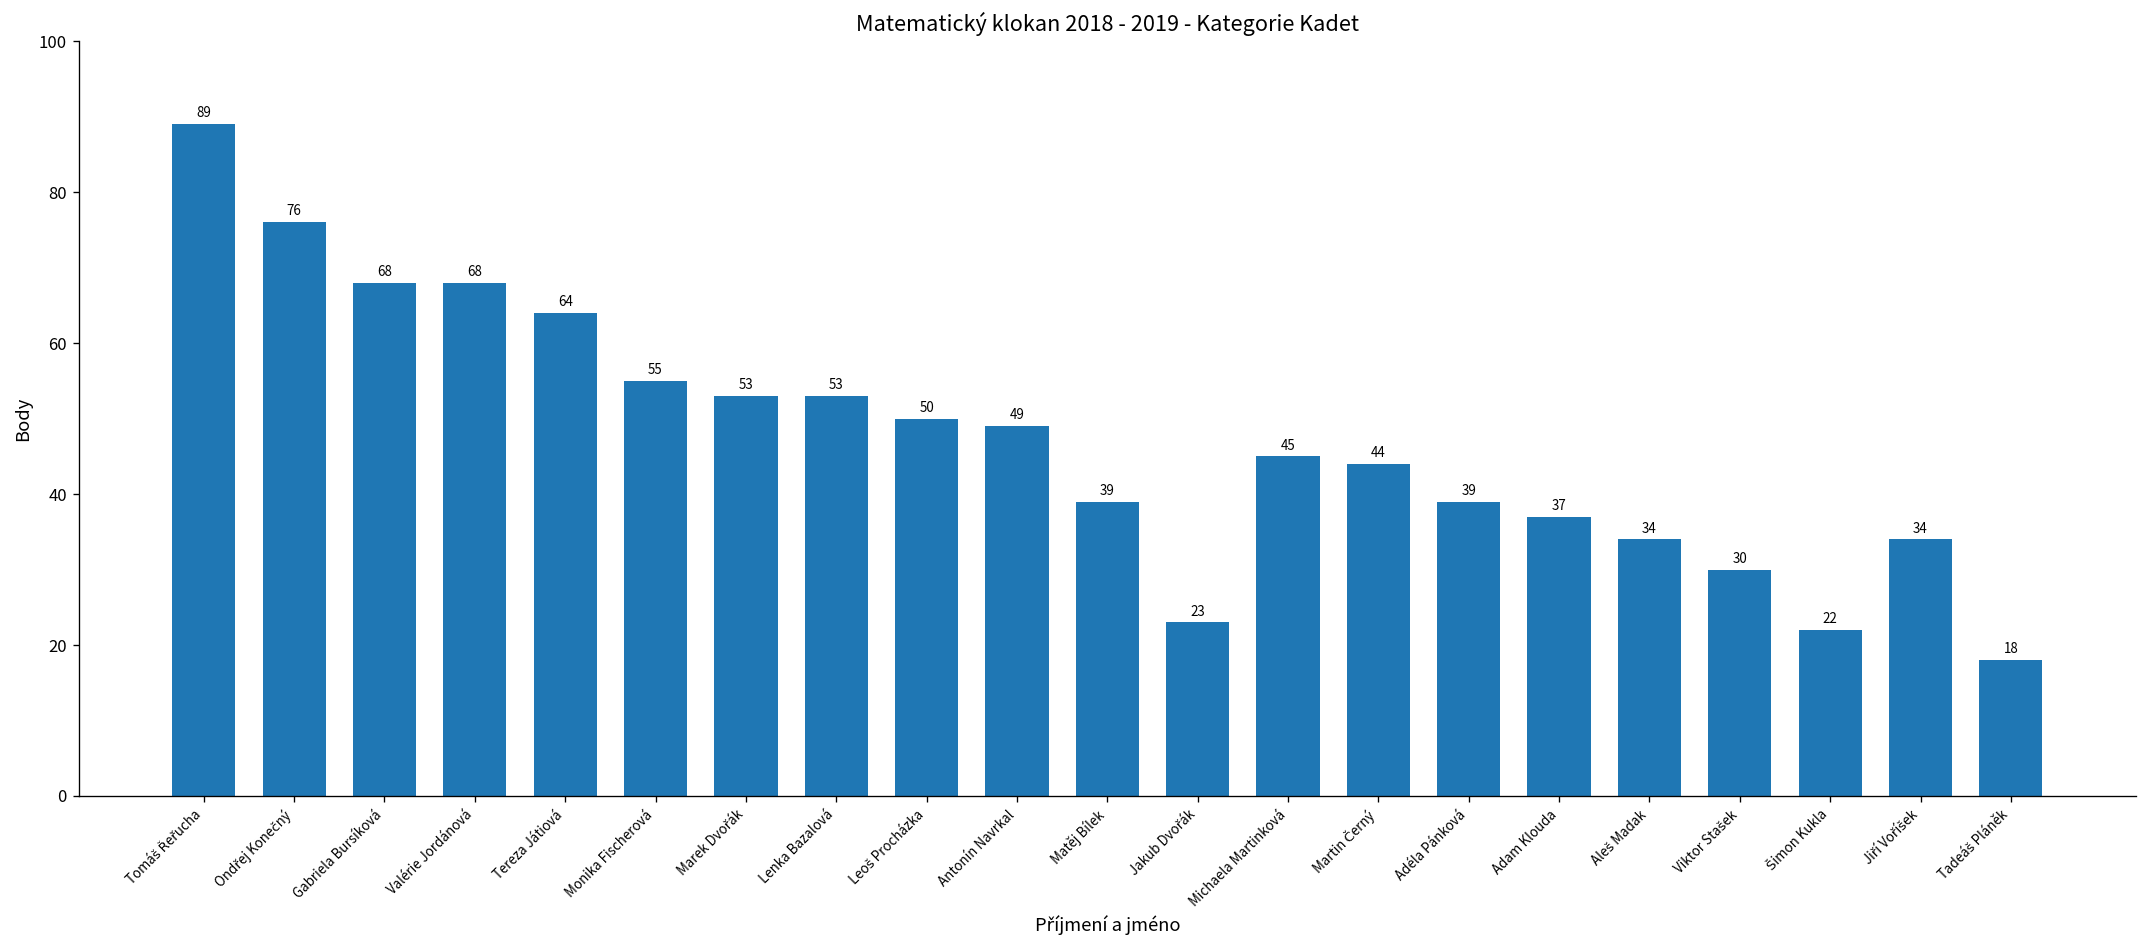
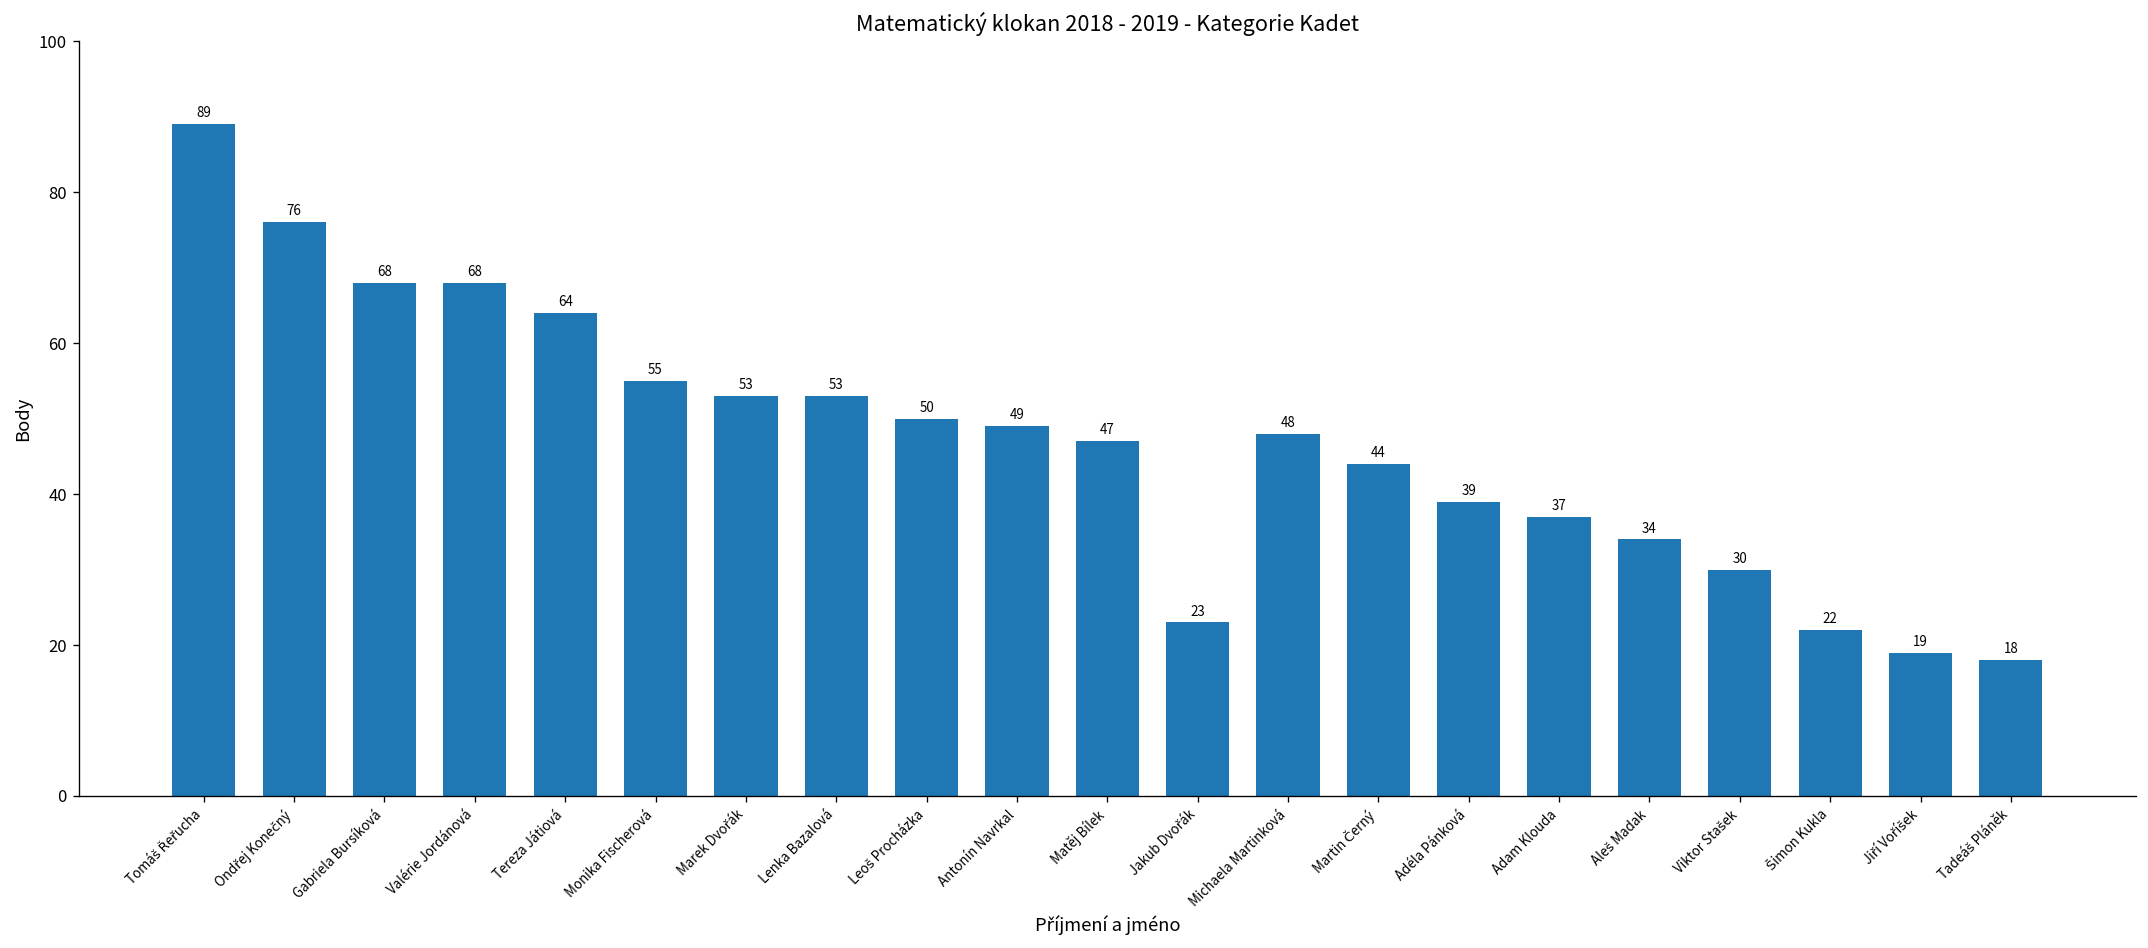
Matěj Bílek: 39 -> 47
Michaela Martinková: 45 -> 48
Jiří Voříšek: 34 -> 19
